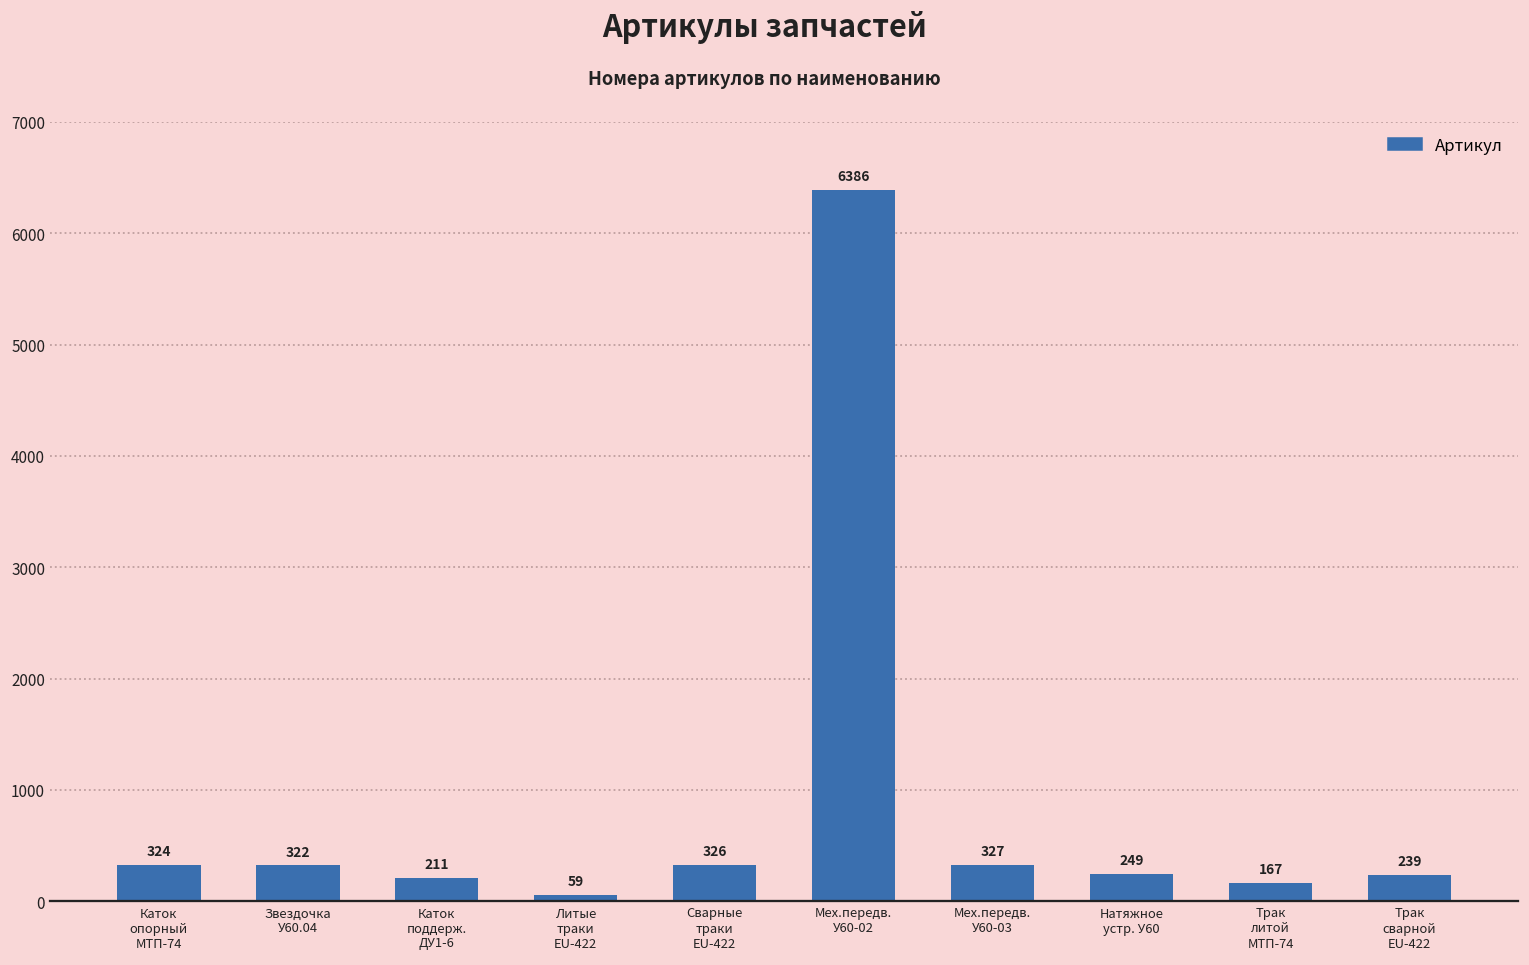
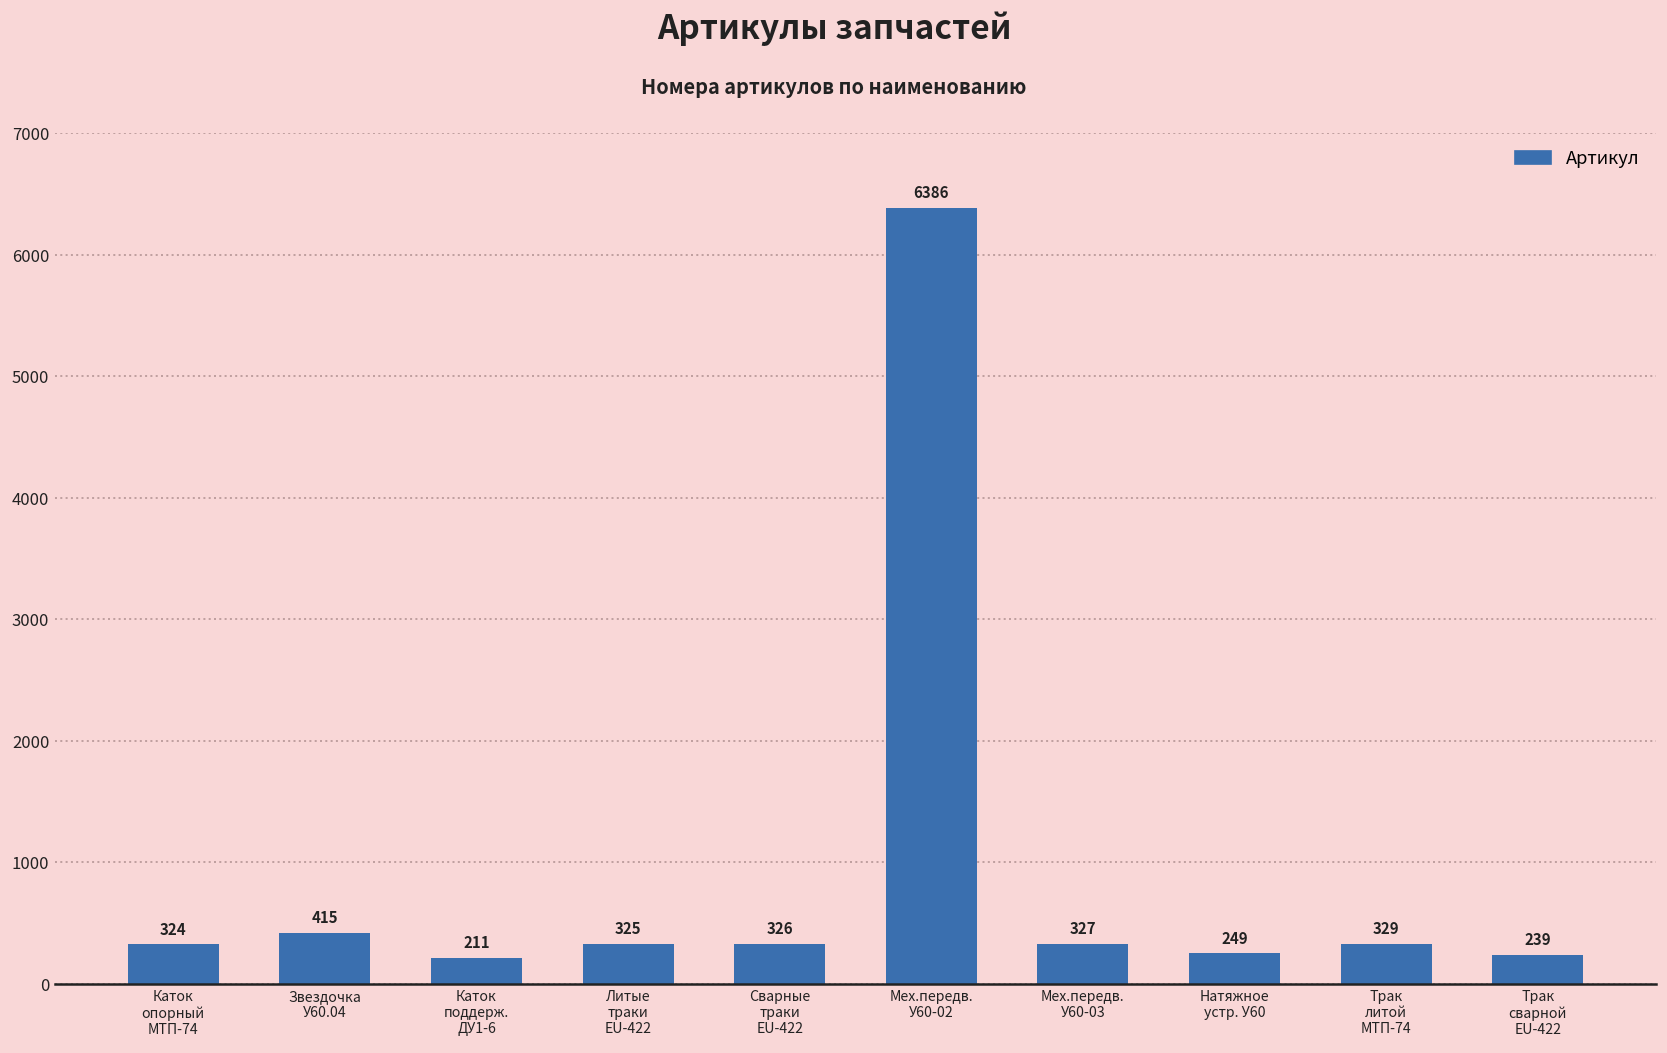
Звездочка У60.04: 322 -> 415
Литые траки EU-422: 59 -> 325
Трак литой МТП-74: 167 -> 329
